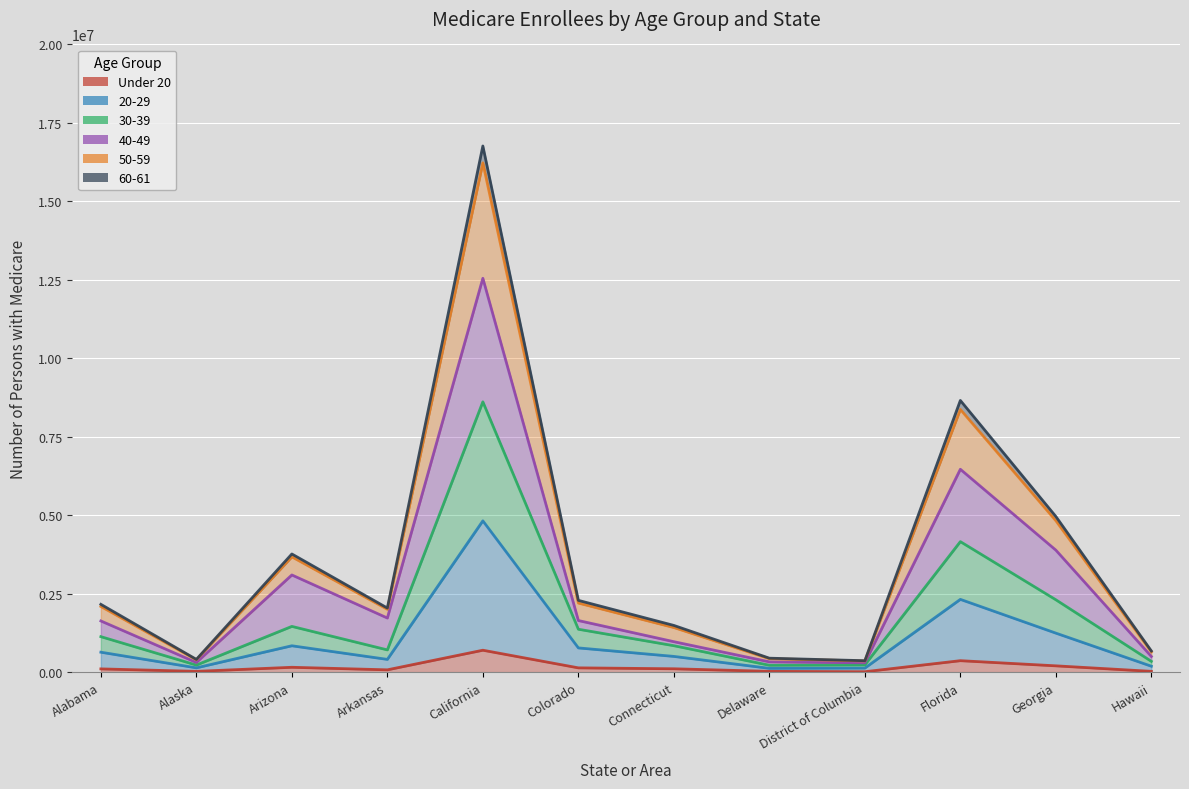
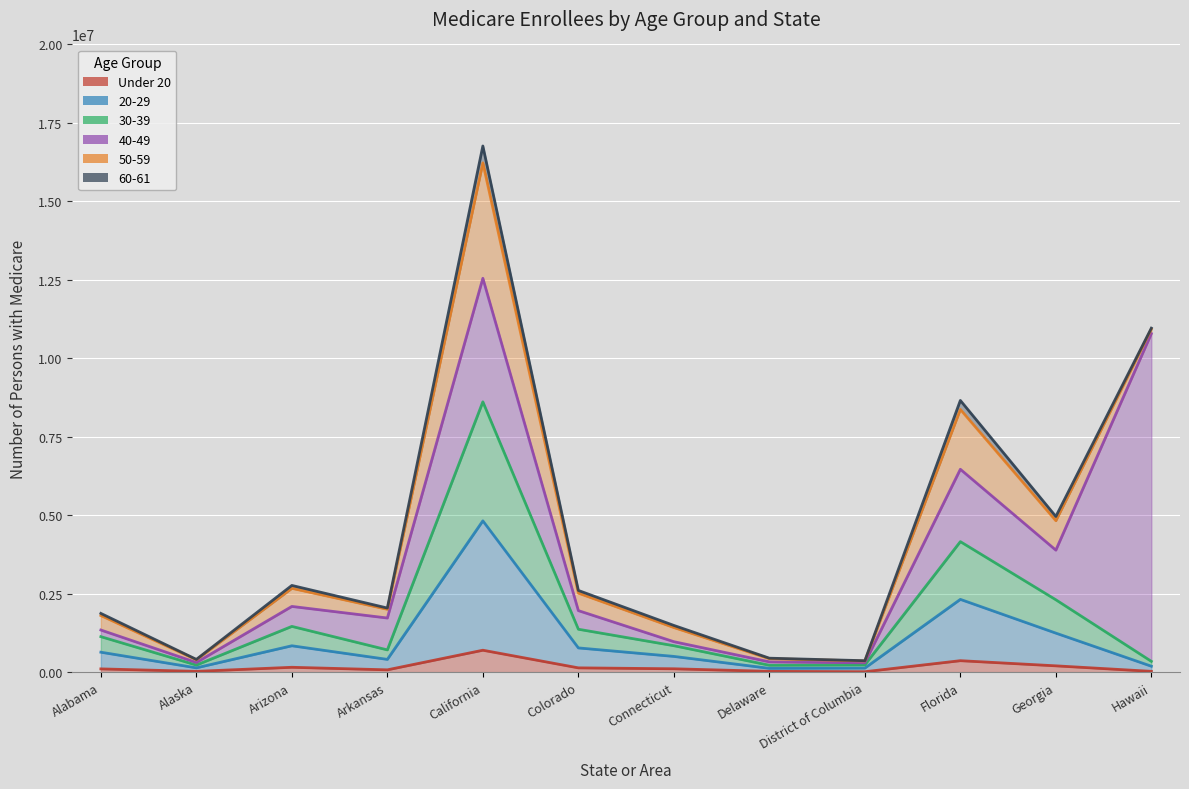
40-49, Alabama: 500000 -> 200000
40-49, Arizona: 1600000 -> 600000
40-49, Colorado: 300000 -> 600000
40-49, Hawaii: 200000 -> 10400000
